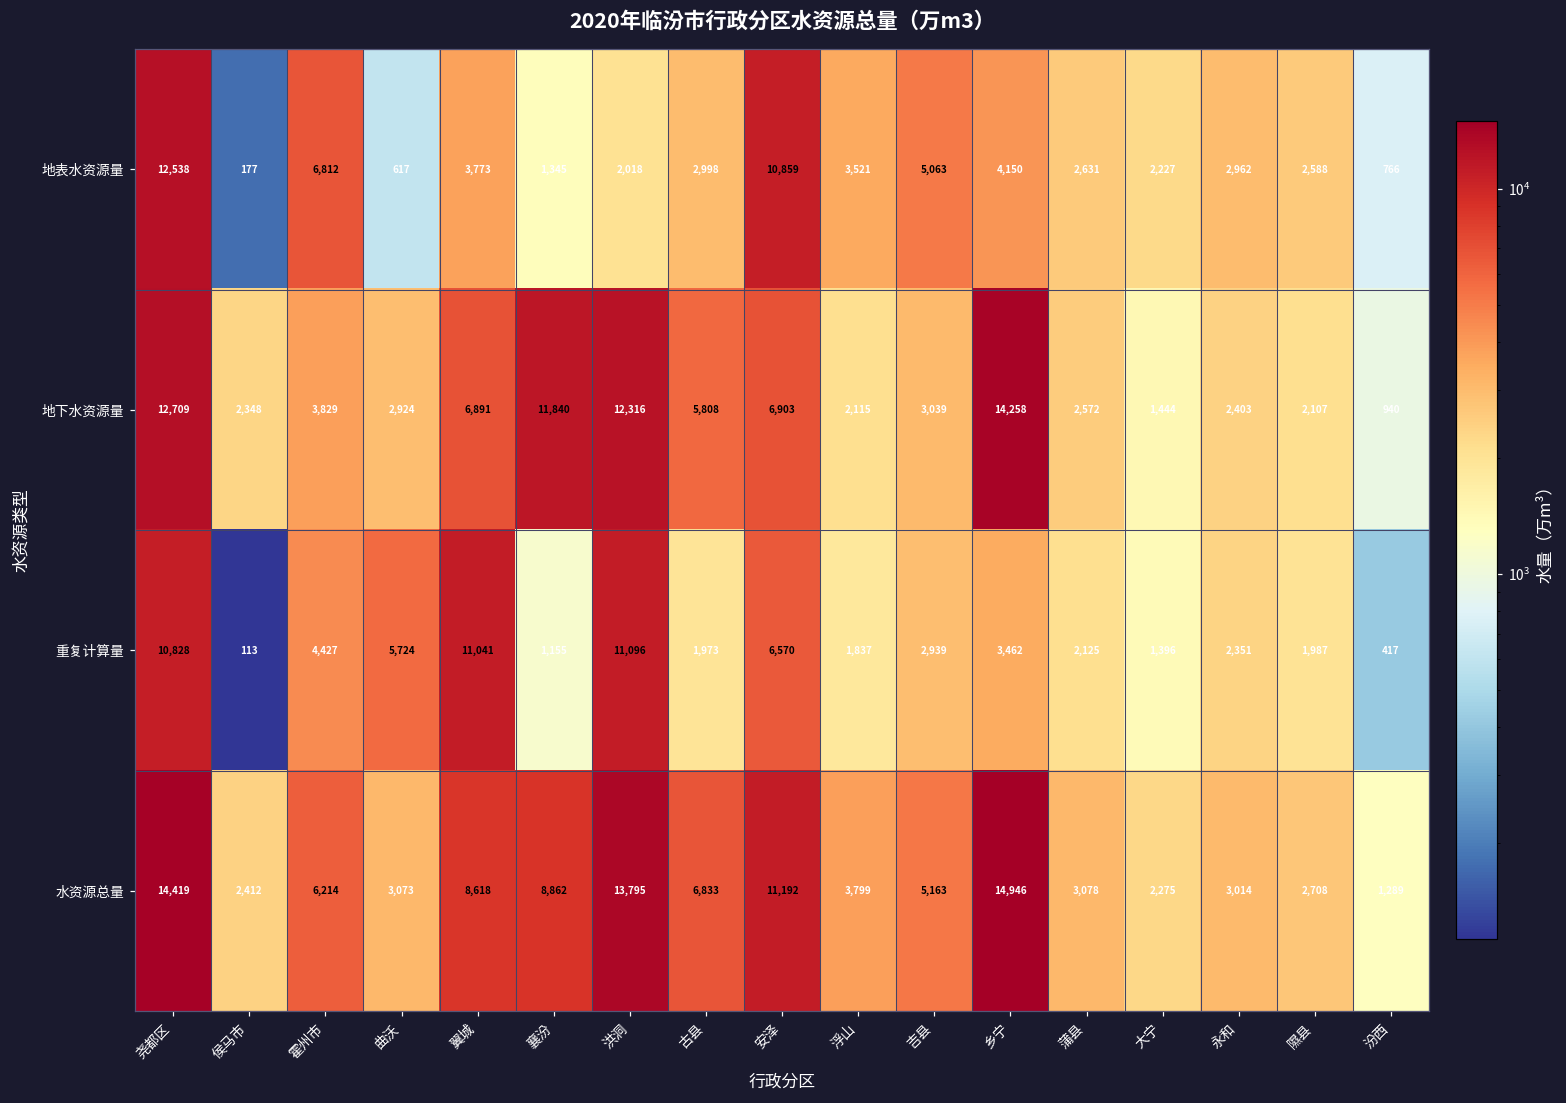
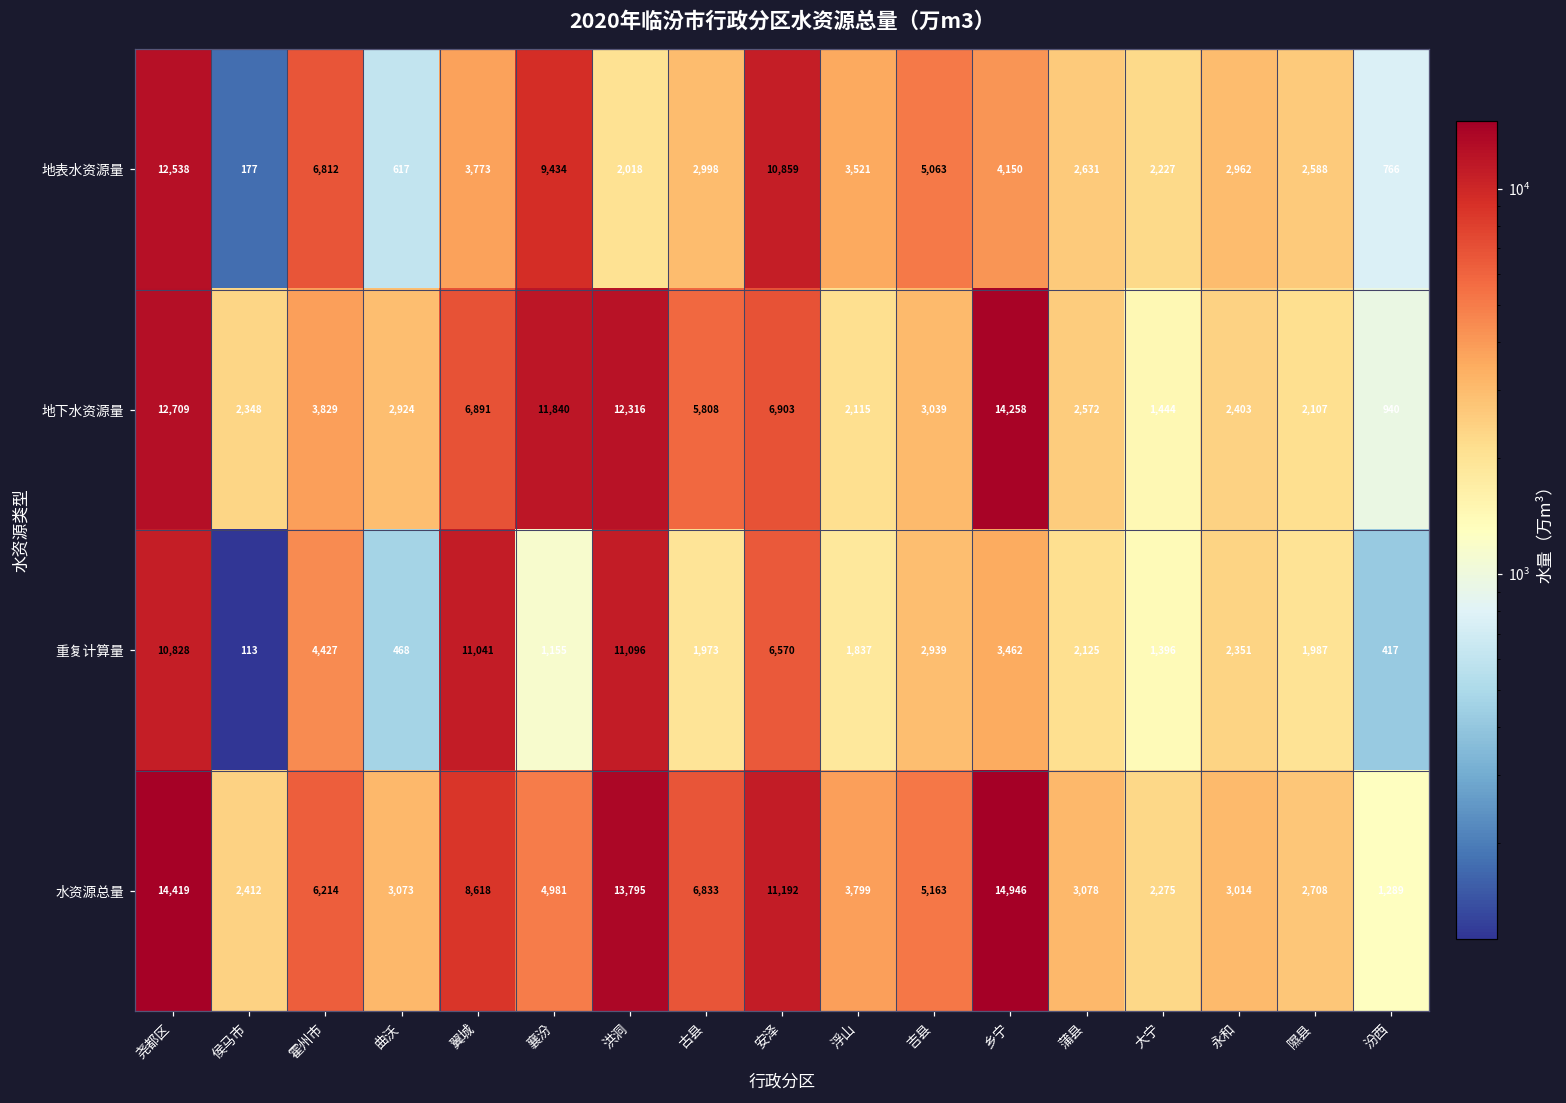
地表水资源量, 襄汾: 1,345 -> 9,434
重复计算量, 曲沃: 5,724 -> 468
水资源总量, 襄汾: 8,862 -> 4,981
